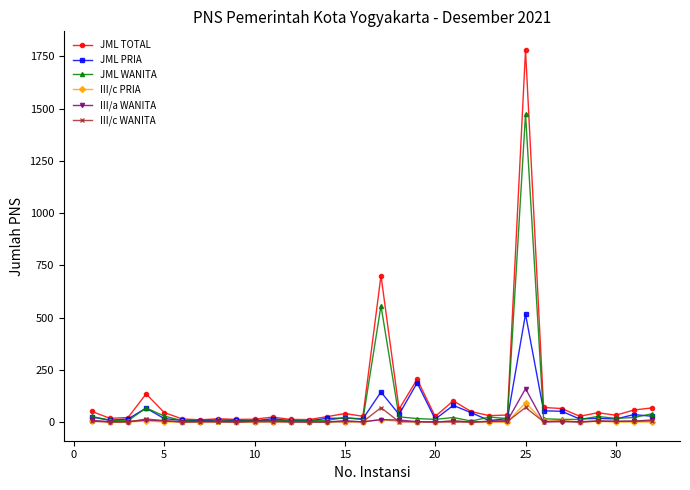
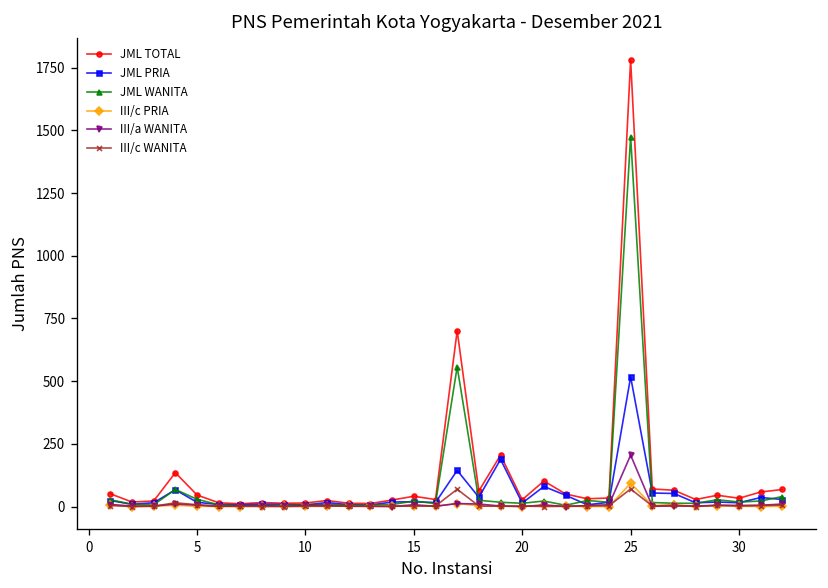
III/a WANITA, 25: 160 -> 210
